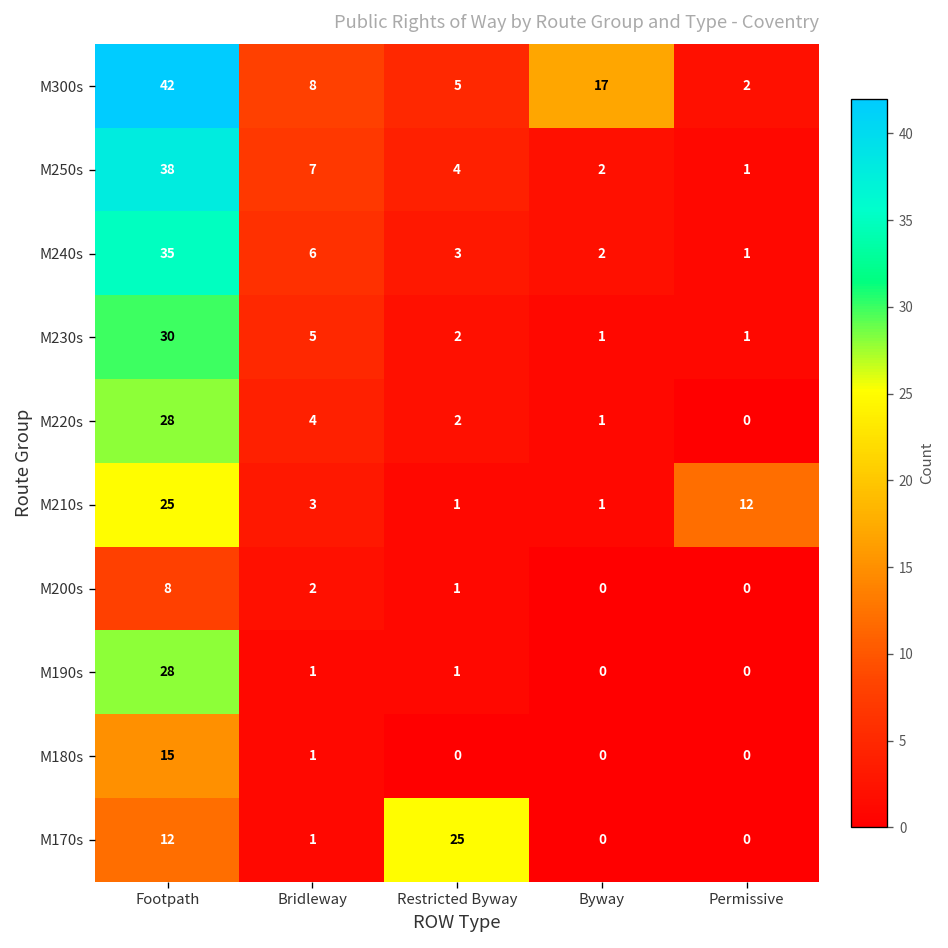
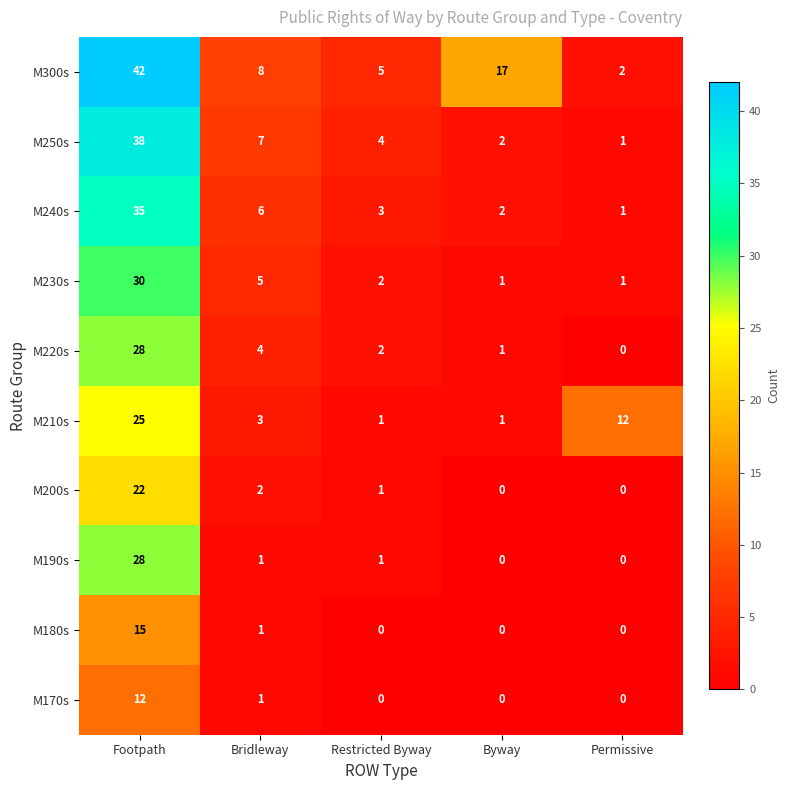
M200s, Footpath: 8 -> 22
M170s, Restricted Byway: 25 -> 0
